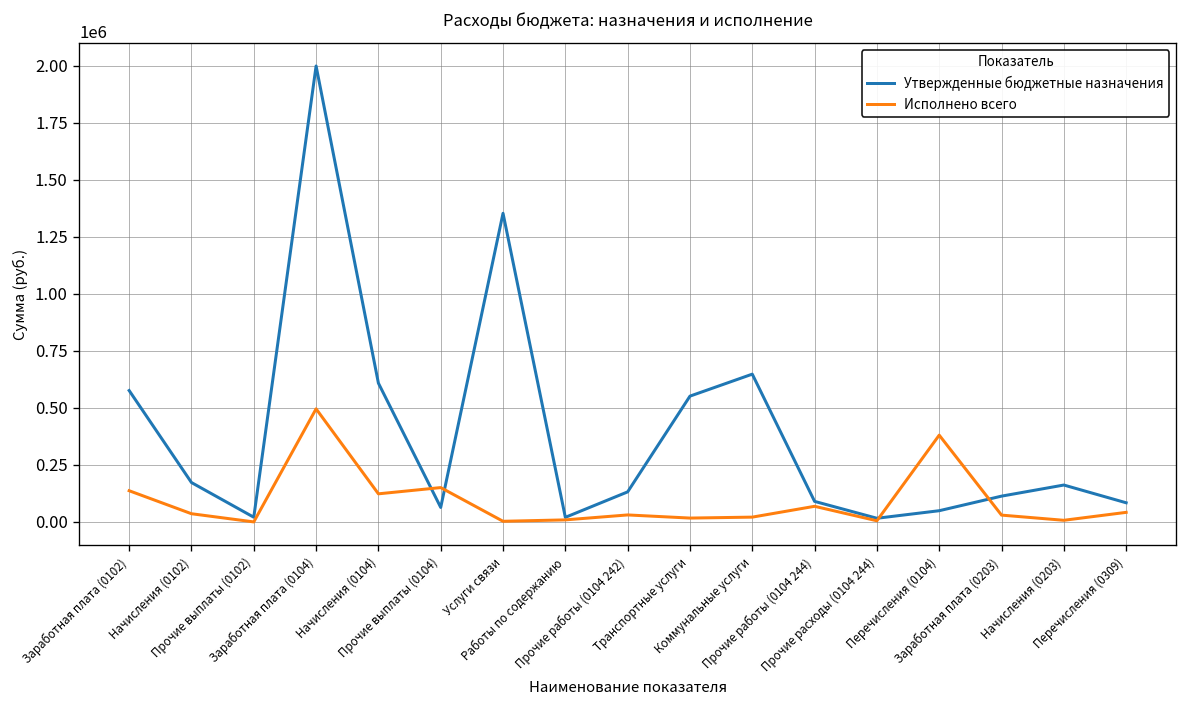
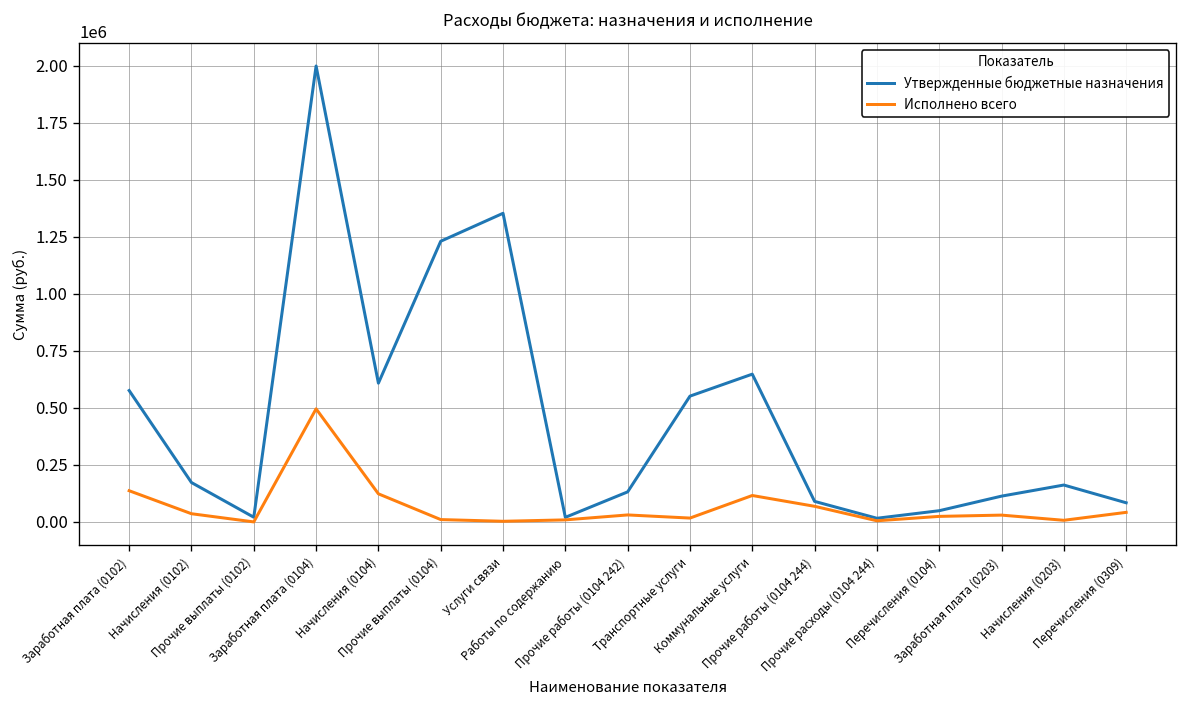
Утвержденные бюджетные назначения, Прочие выплаты (0104): 60000 -> 1230000
Исполнено всего, Прочие выплаты (0104): 150000 -> 10000
Исполнено всего, Коммунальные услуги: 20000 -> 120000
Исполнено всего, Перечисления (0104): 380000 -> 20000
